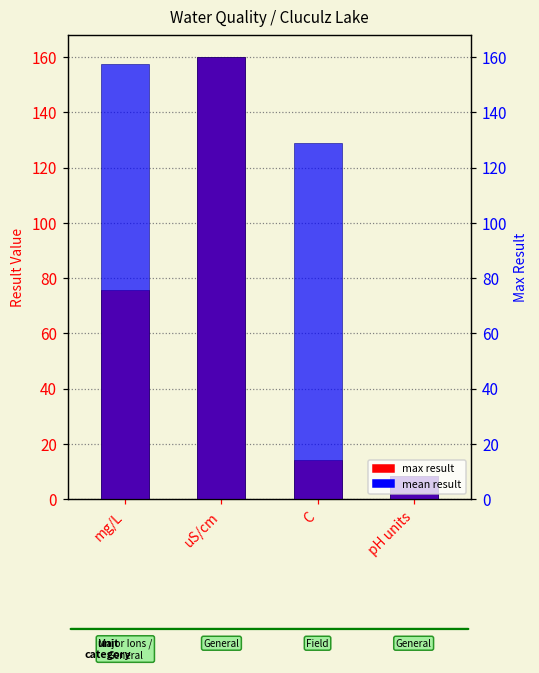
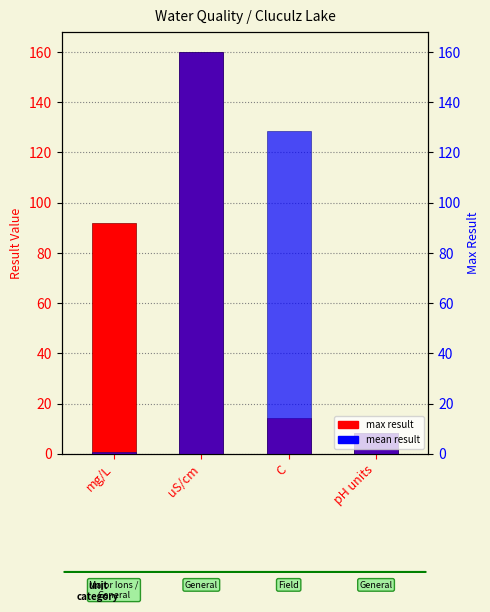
max result, mg/L: 76 -> 92
mean result, mg/L: 157 -> 1
